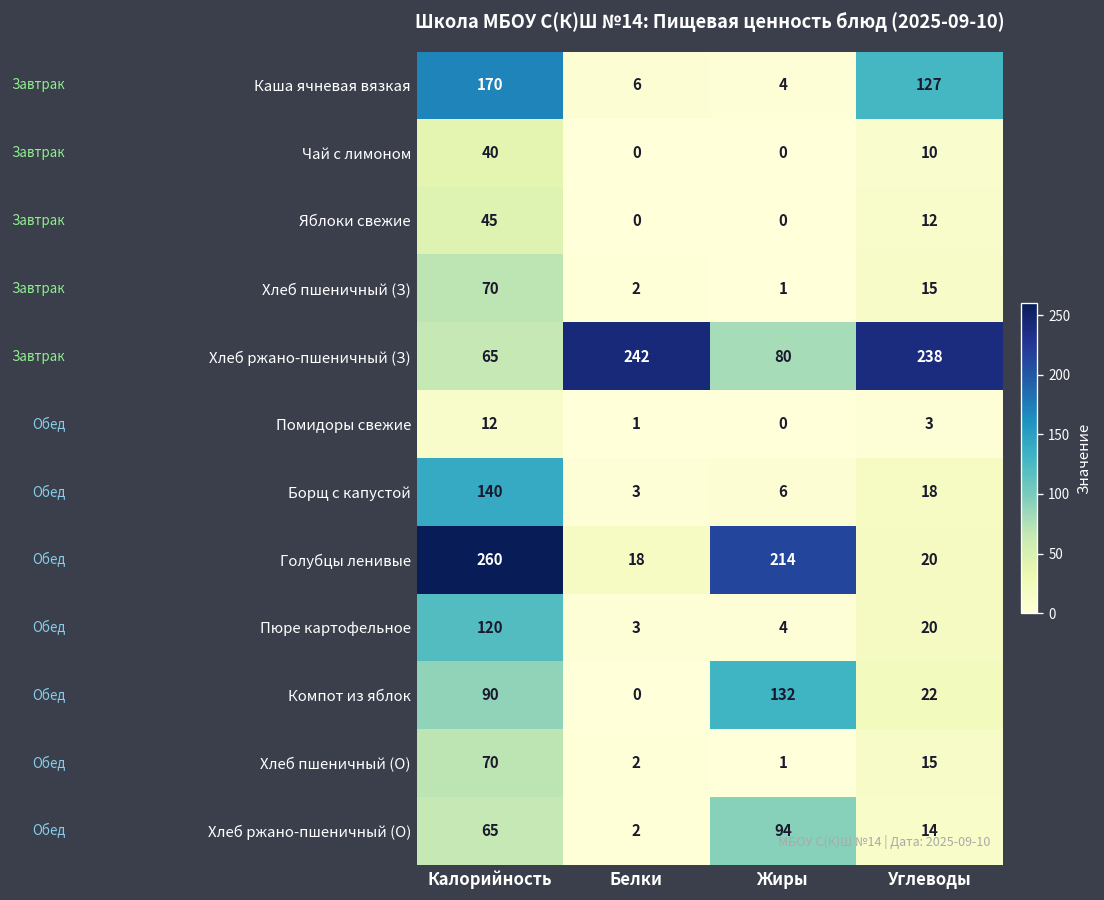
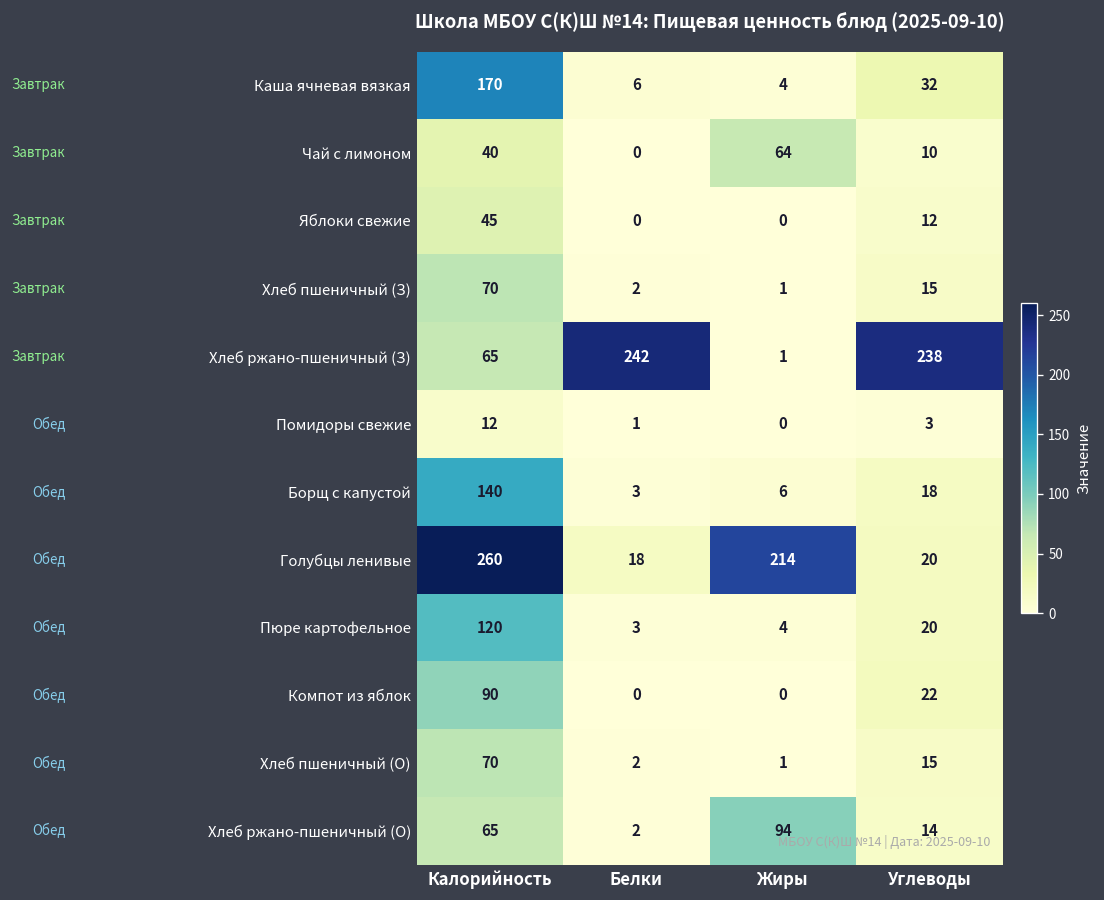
Каша ячневая вязкая, Углеводы: 127 -> 32
Чай с лимоном, Жиры: 0 -> 64
Хлеб ржано-пшеничный (З), Жиры: 80 -> 1
Компот из яблок, Жиры: 132 -> 0
